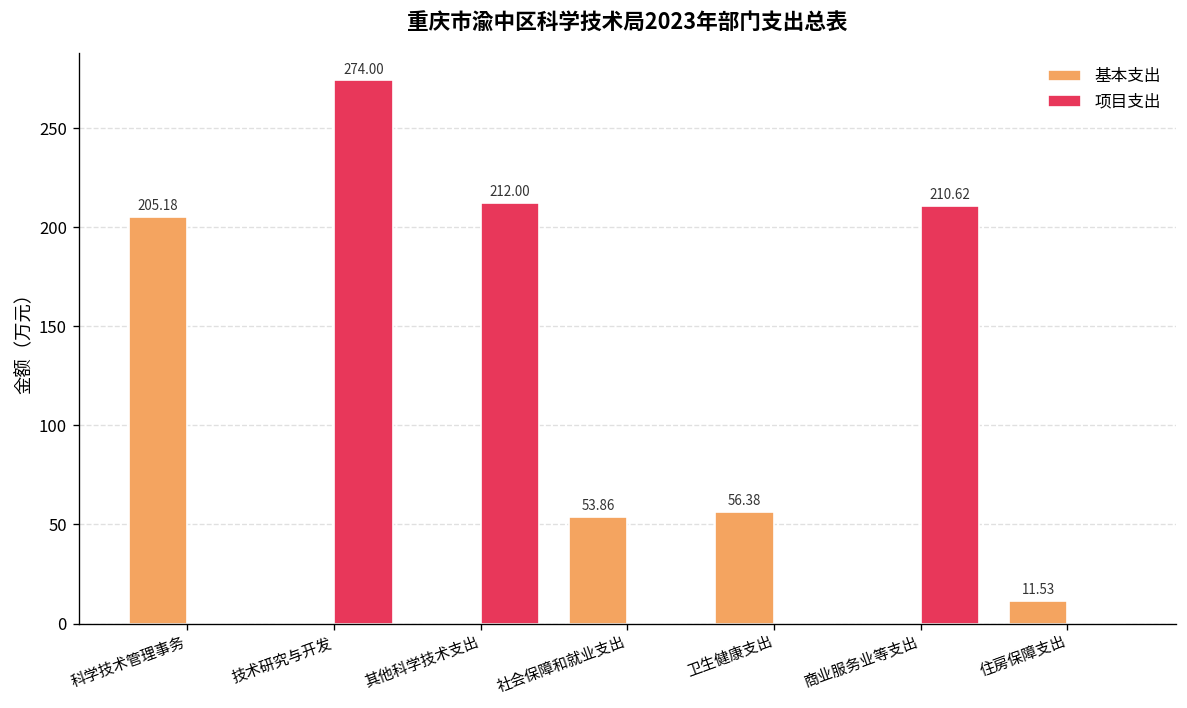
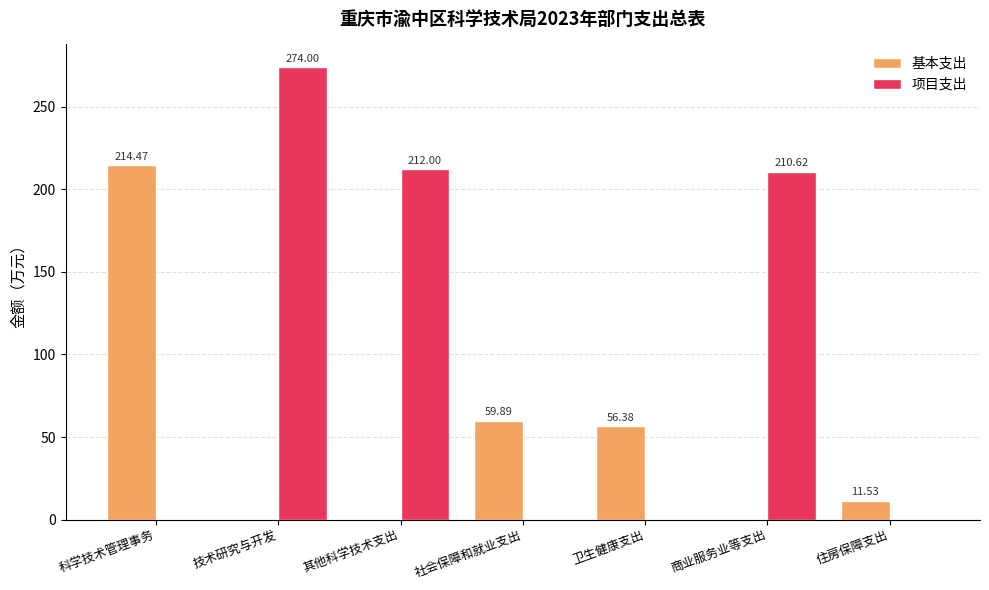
基本支出, 科学技术管理事务: 205.18 -> 214.47
基本支出, 社会保障和就业支出: 53.86 -> 59.89
